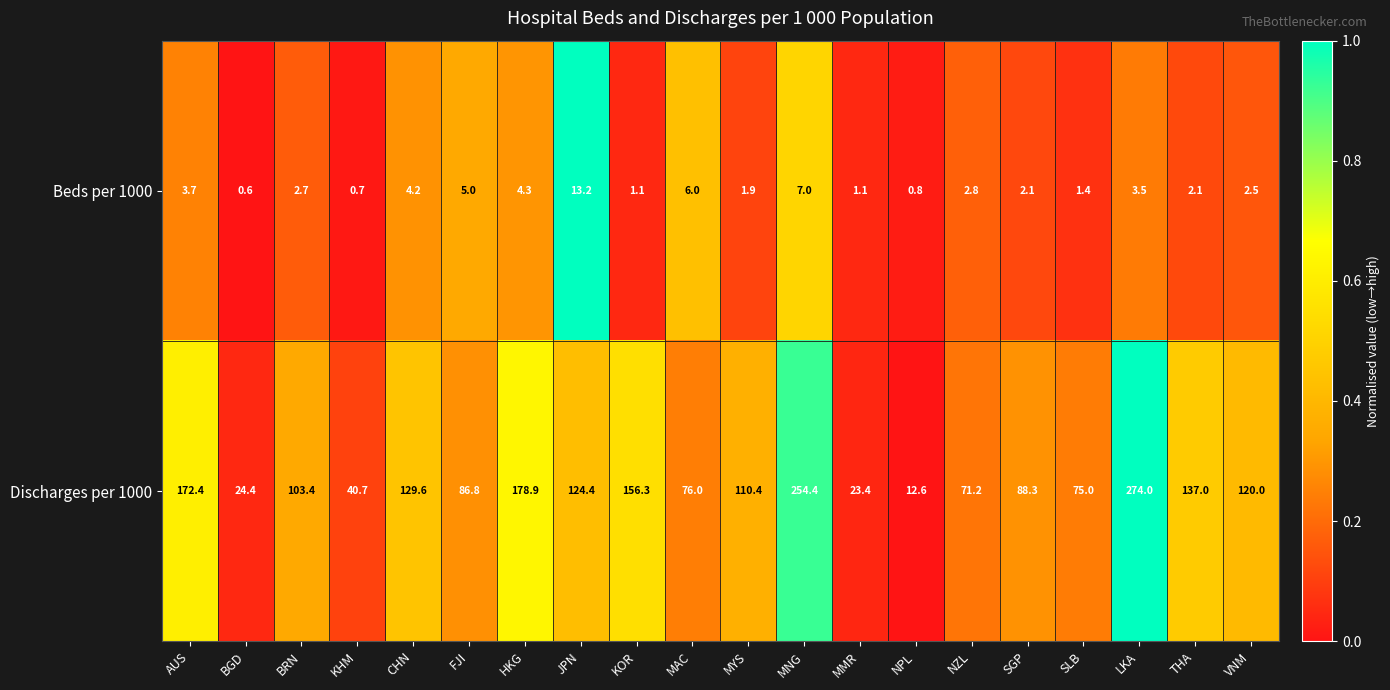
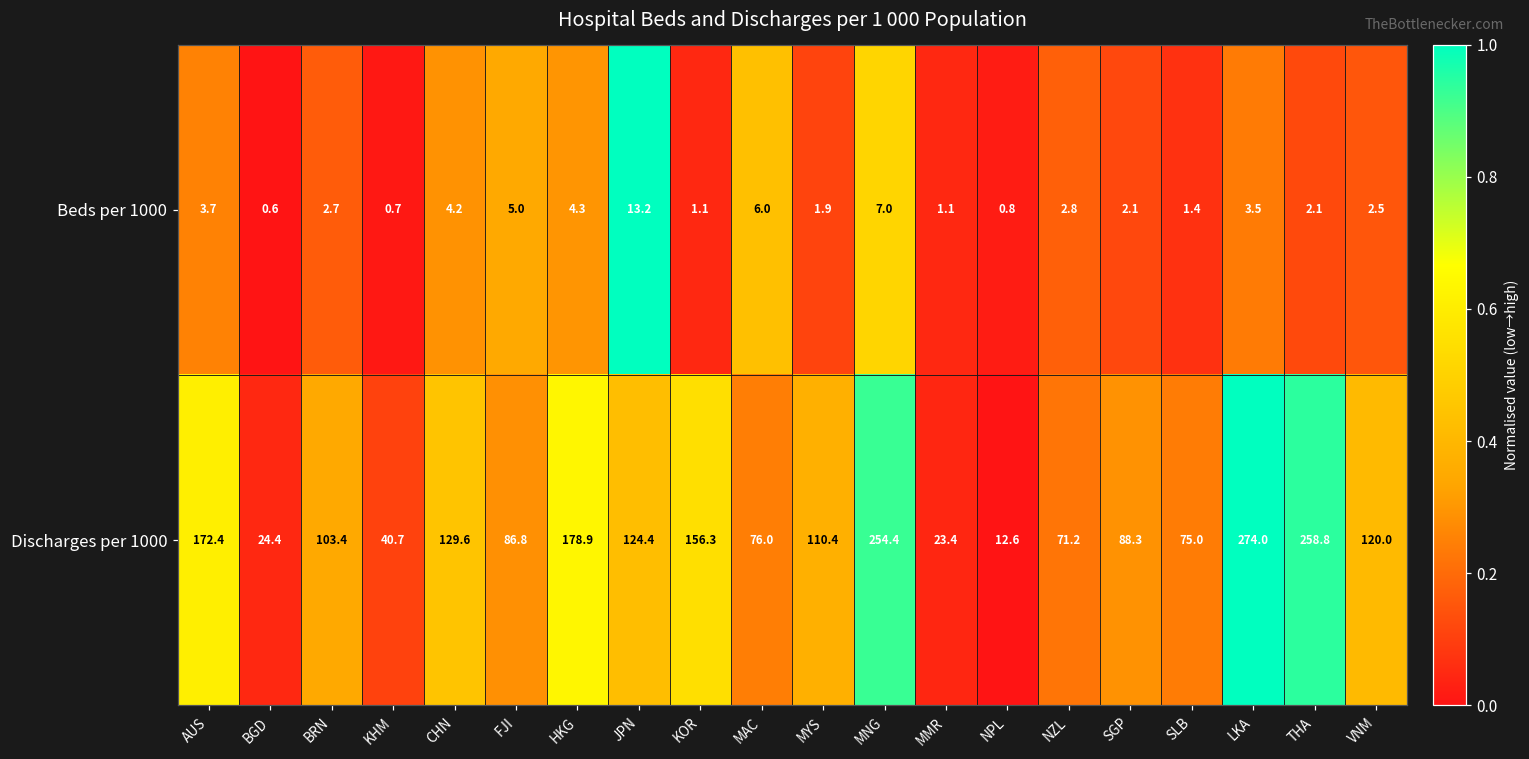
Discharges per 1000, THA: 137.0 -> 258.8
